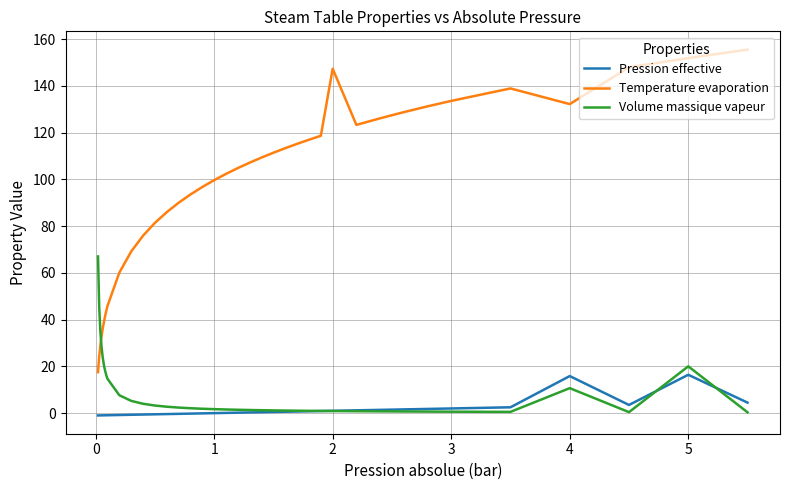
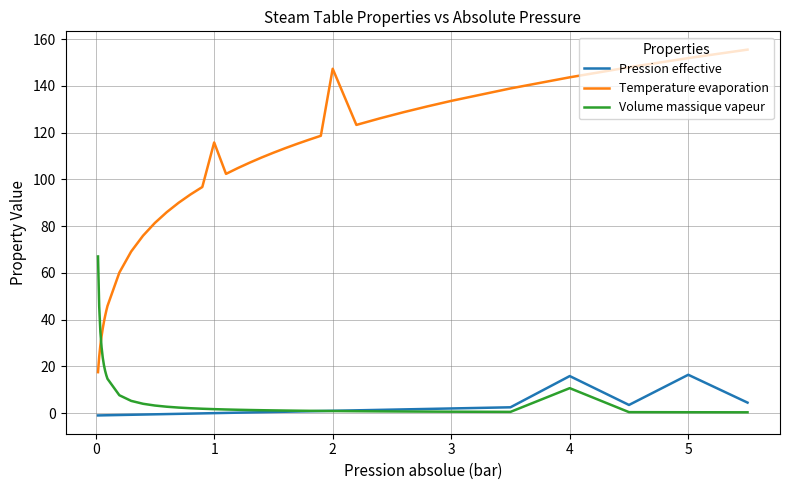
Temperature evaporation, 1: 100 -> 116
Temperature evaporation, 4: 132 -> 144
Volume massique vapeur, 5: 20 -> 0
